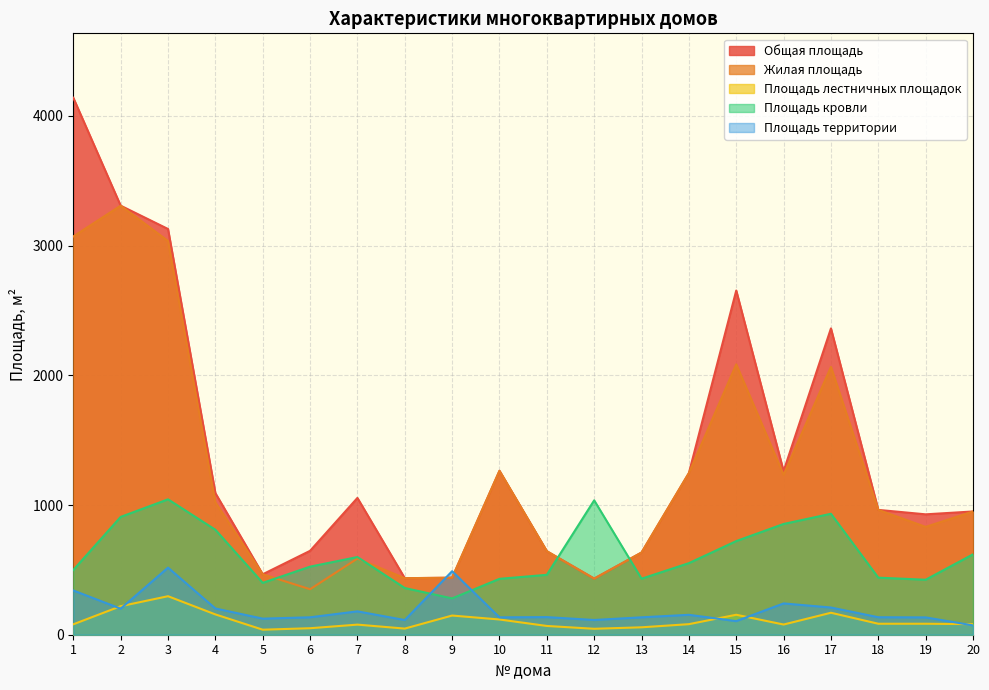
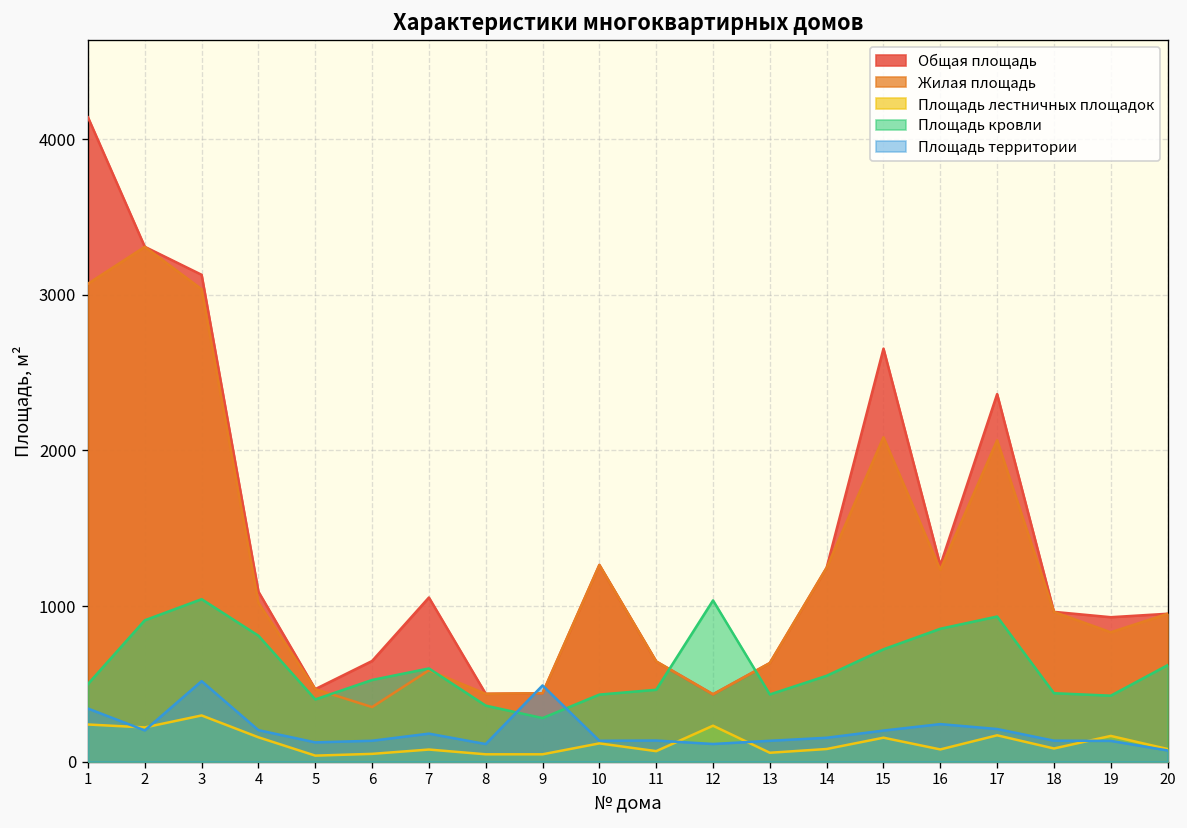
Площадь лестничных площадок, 1: 80 -> 240
Площадь лестничных площадок, 9: 150 -> 50
Площадь лестничных площадок, 12: 50 -> 230
Площадь территории, 15: 100 -> 200
Площадь лестничных площадок, 19: 80 -> 170
